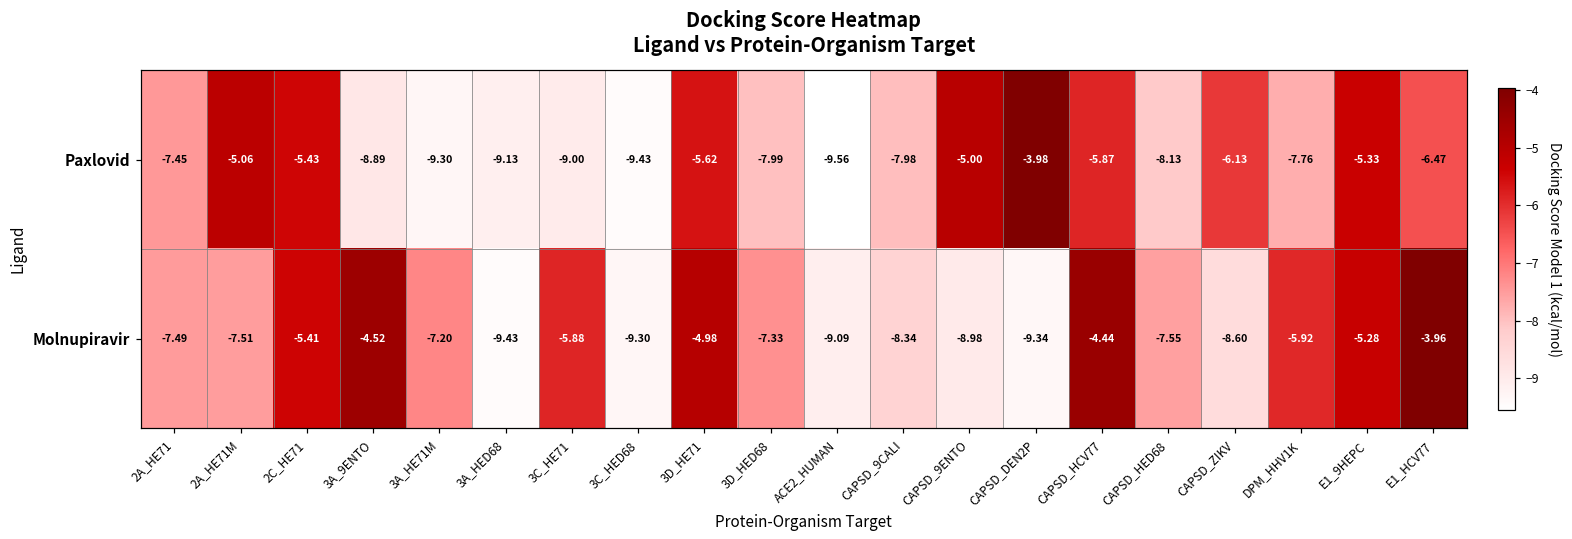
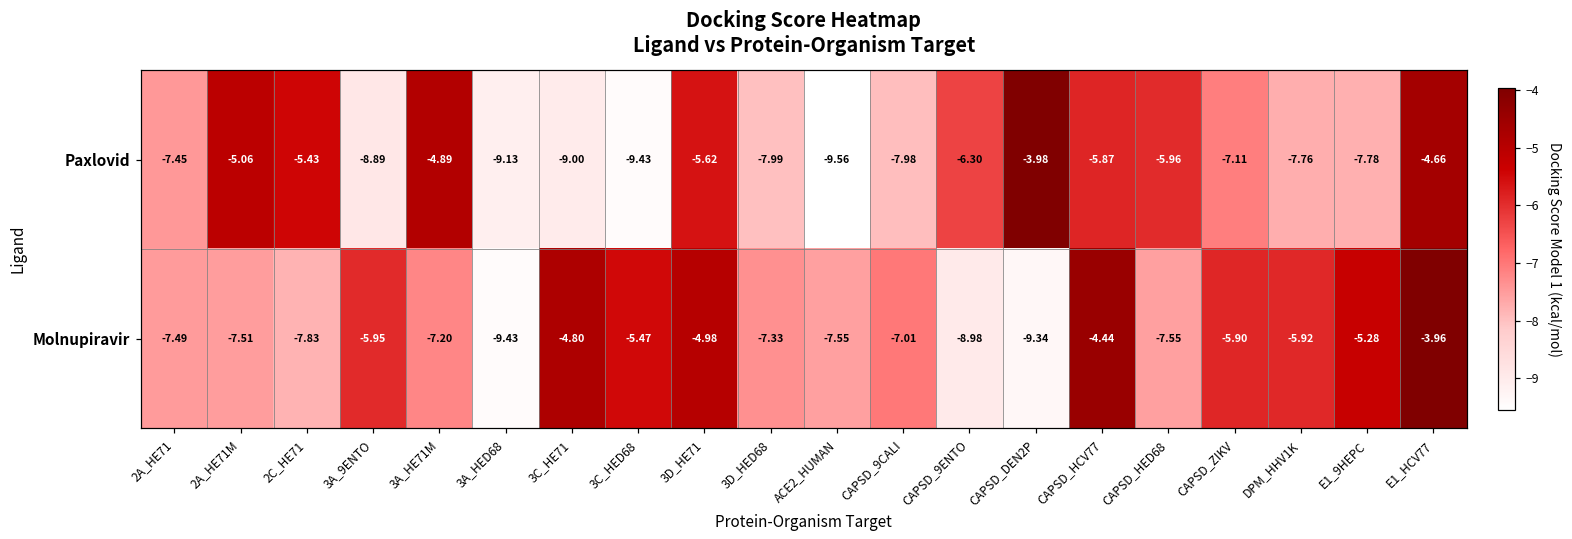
Paxlovid, 3A_HE71M: -9.30 -> -4.89
Paxlovid, CAPSD_9ENTO: -5.00 -> -6.30
Paxlovid, CAPSD_HED68: -8.13 -> -5.96
Paxlovid, CAPSD_ZIKV: -6.13 -> -7.11
Paxlovid, E1_9HEPC: -5.33 -> -7.78
Paxlovid, E1_HCV77: -6.47 -> -4.66
Molnupiravir, 2C_HE71: -5.41 -> -7.83
Molnupiravir, 3A_9ENTO: -4.52 -> -5.95
Molnupiravir, 3C_HE71: -5.88 -> -4.80
Molnupiravir, 3C_HED68: -9.30 -> -5.47
Molnupiravir, ACE2_HUMAN: -9.09 -> -7.55
Molnupiravir, CAPSD_9CALI: -8.34 -> -7.01
Molnupiravir, CAPSD_ZIKV: -8.60 -> -5.90
